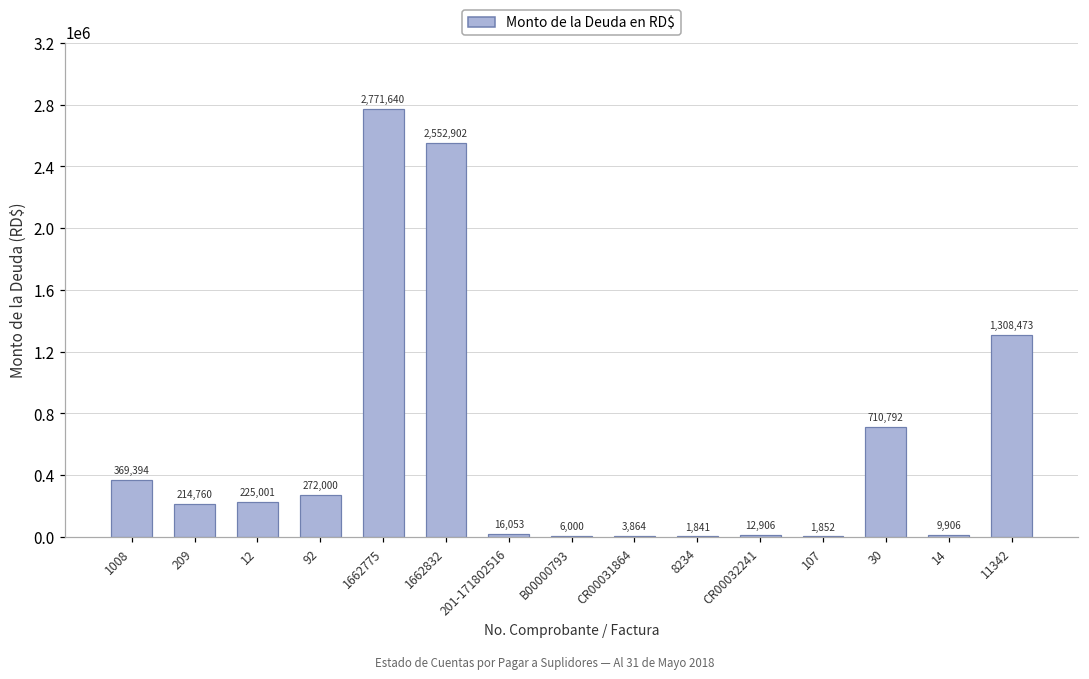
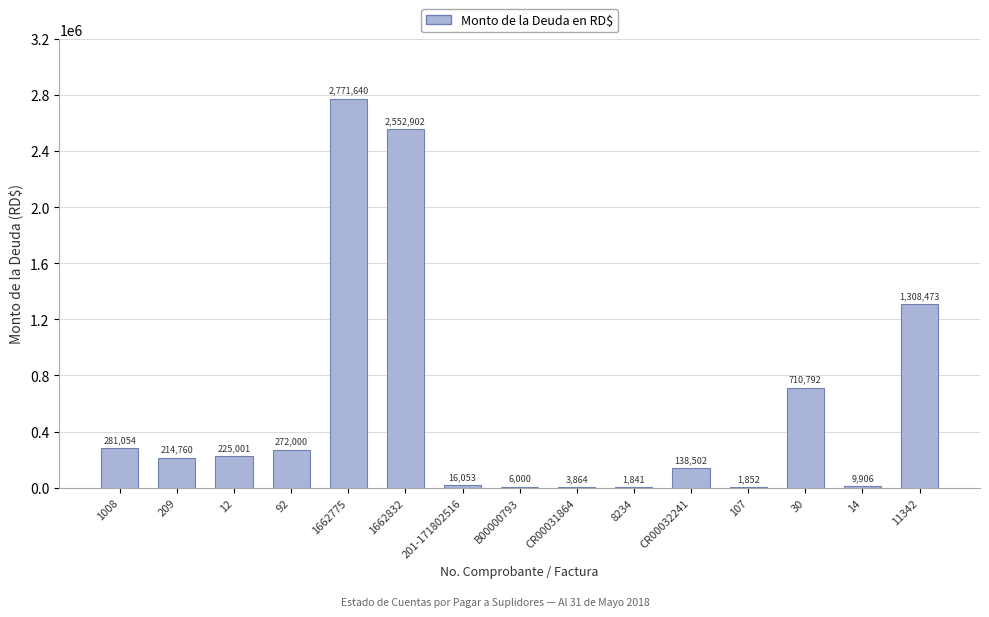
1008: 369,394 -> 281,054
CR00032241: 12,906 -> 138,502
